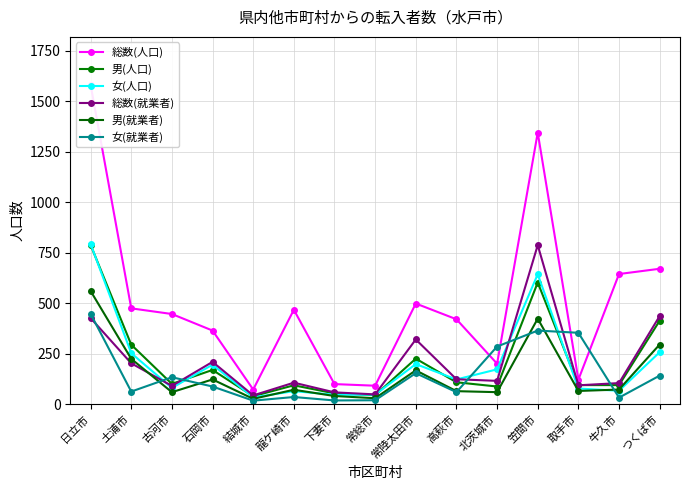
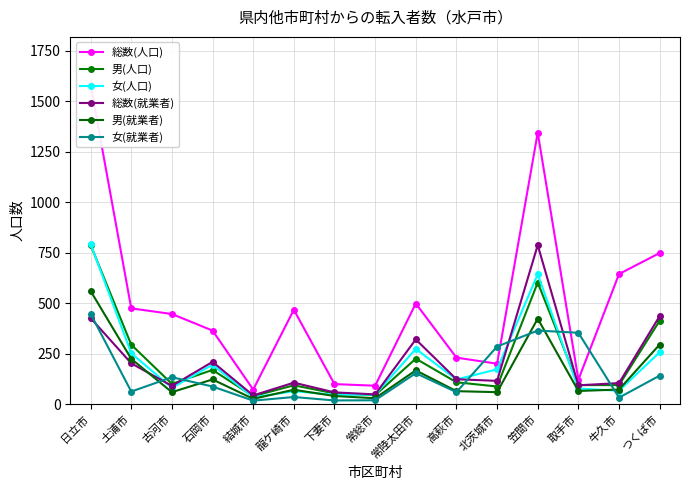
女(人口), 常陸太田市: 200 -> 270
総数(人口), 高萩市: 420 -> 230
総数(人口), つくば市: 670 -> 750
